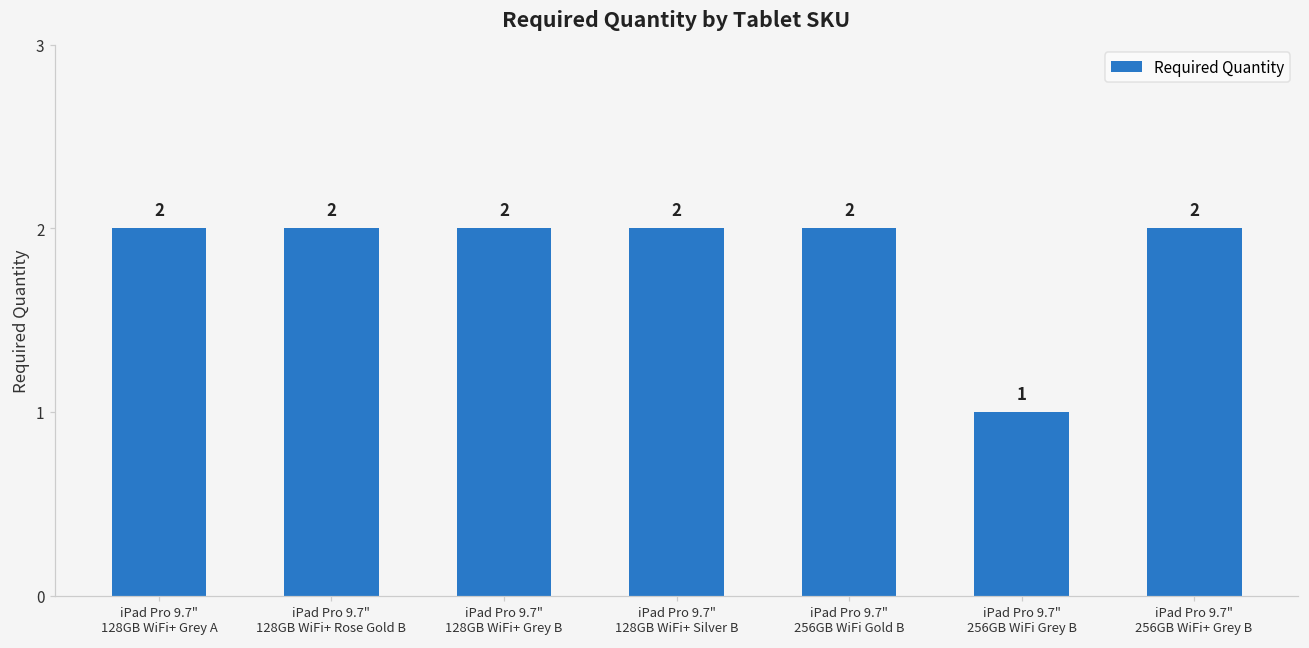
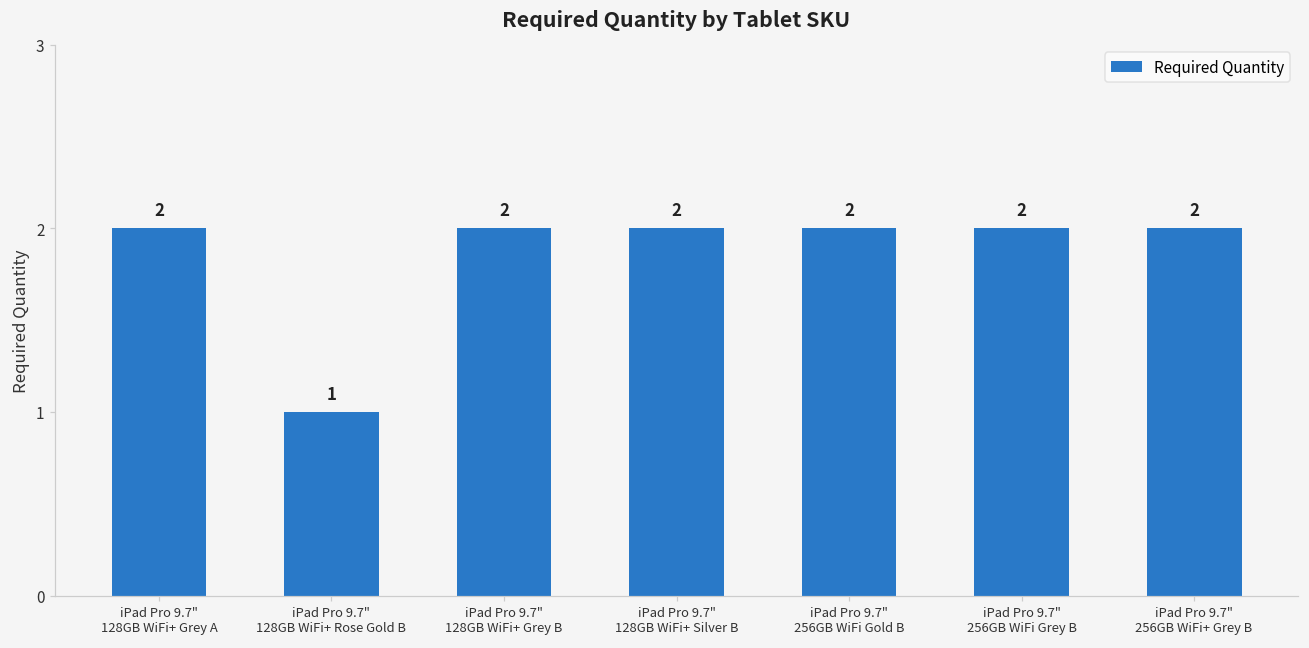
iPad Pro 9.7" 128GB WiFi+ Rose Gold B: 2 -> 1
iPad Pro 9.7" 256GB WiFi Grey B: 1 -> 2
